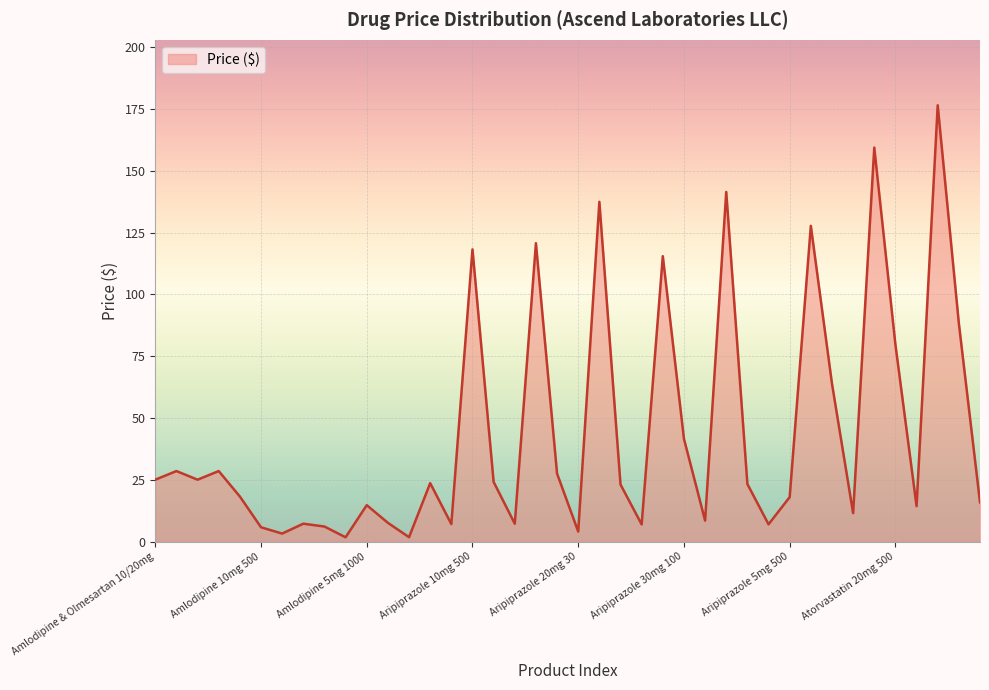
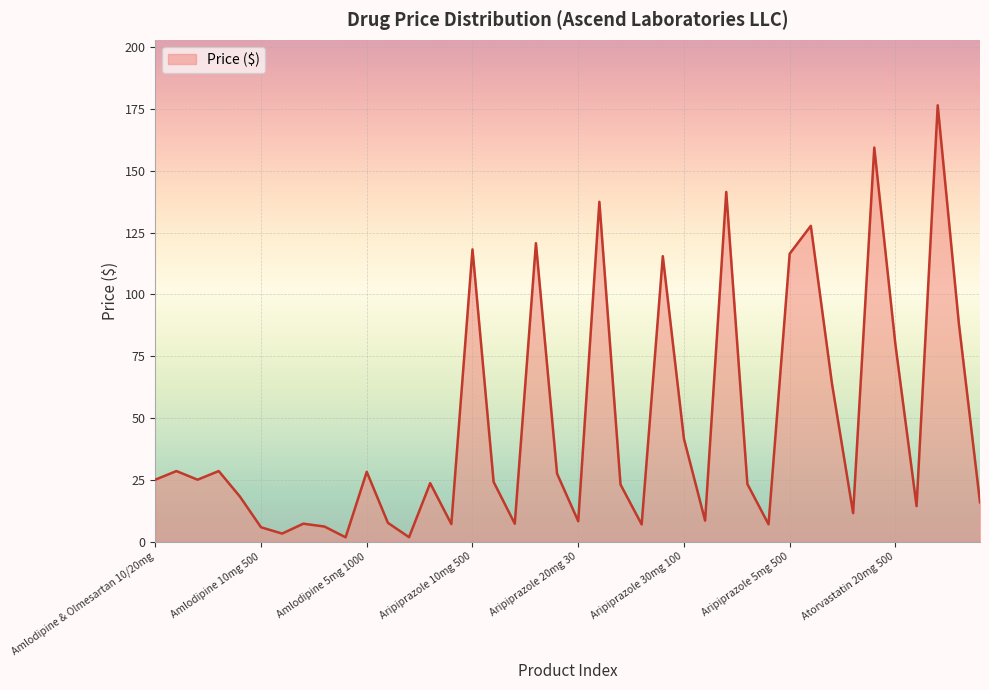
Amlodipine 5mg 1000: 15 -> 28
Aripiprazole 20mg 30: 4 -> 8
Aripiprazole 5mg 500: 18 -> 117
